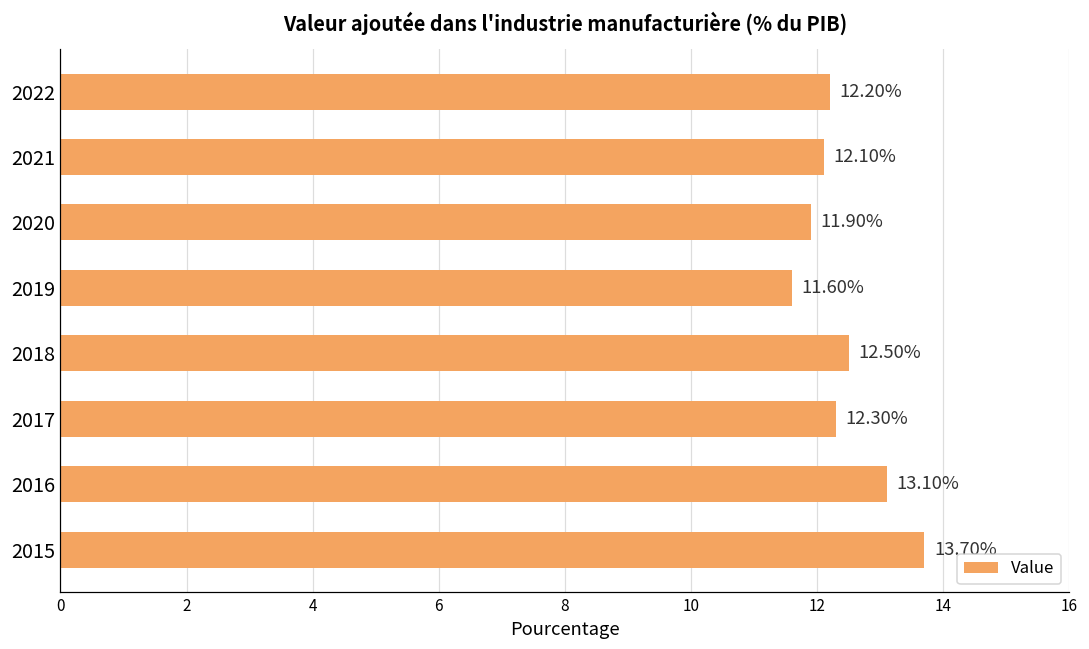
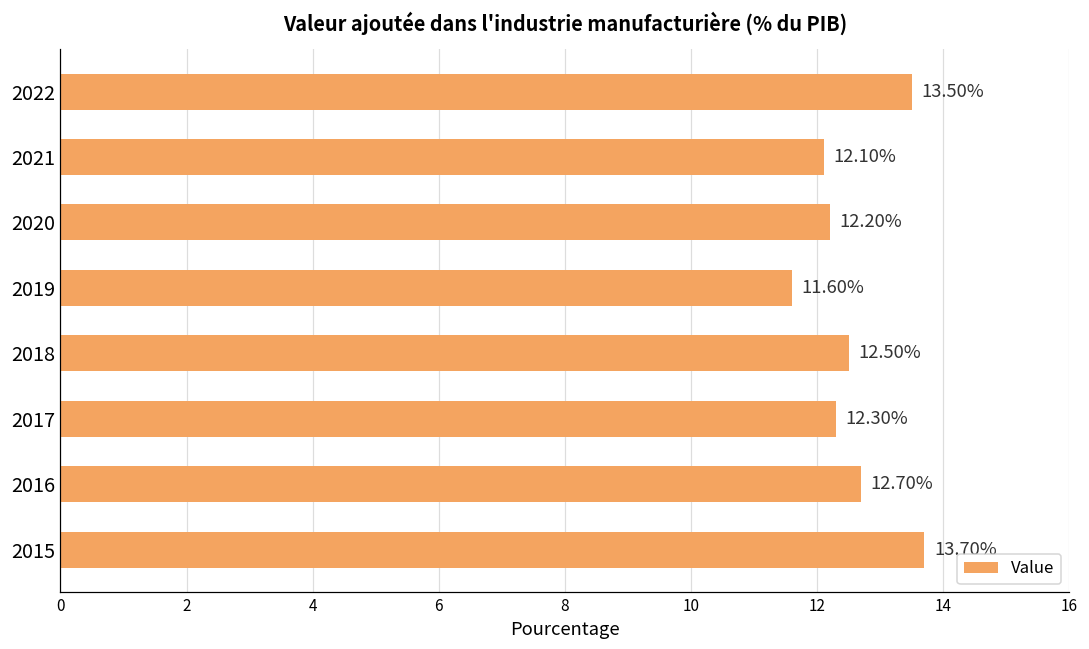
2022: 12.20% -> 13.50%
2020: 11.90% -> 12.20%
2016: 13.10% -> 12.70%
